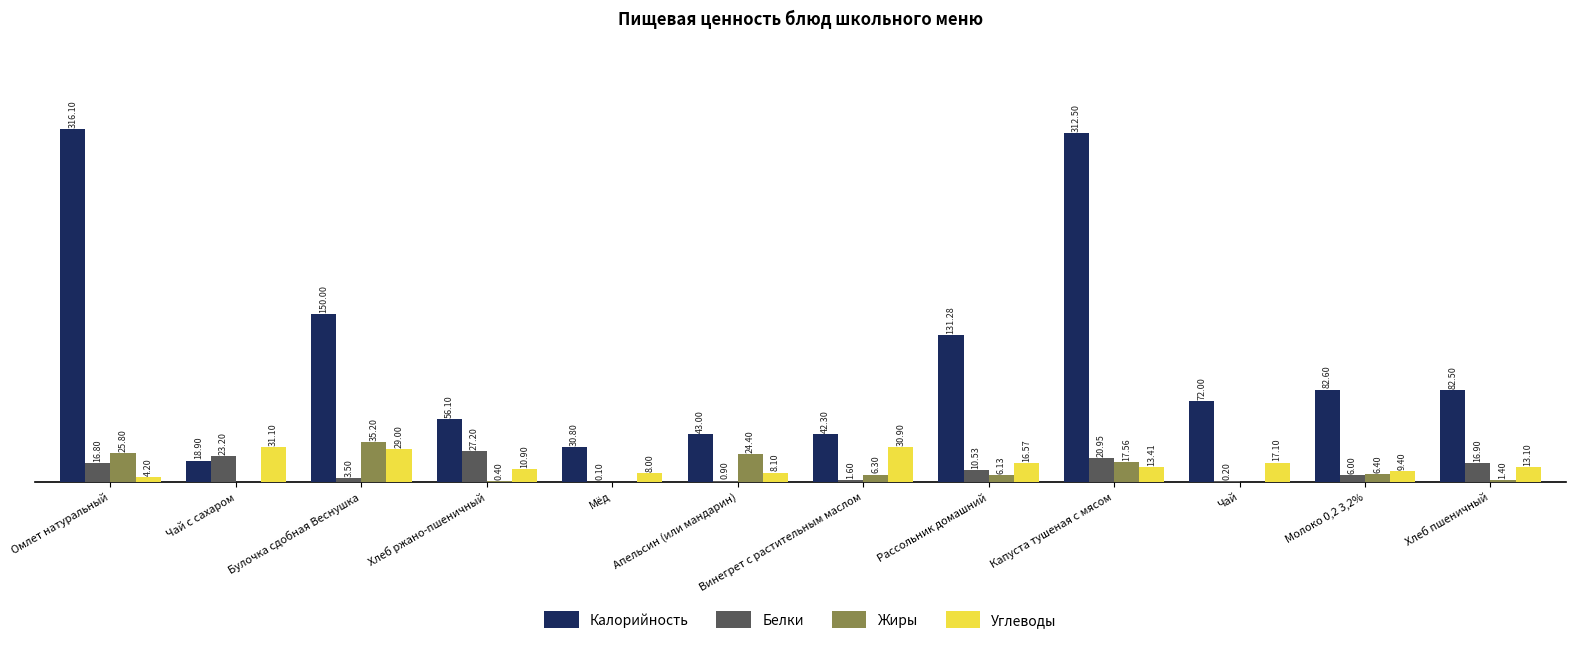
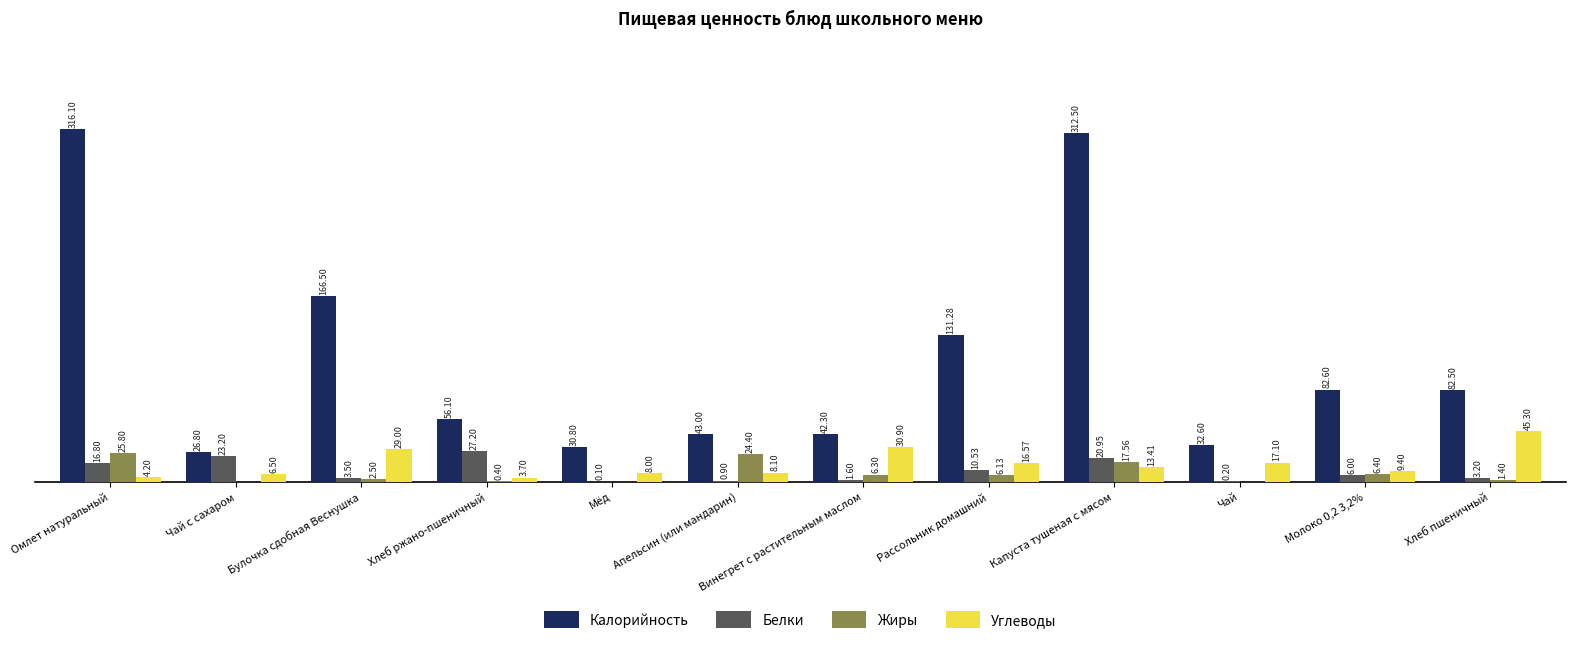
Калорийность, Чай с сахаром: 18.90 -> 26.80
Углеводы, Чай с сахаром: 31.10 -> 6.50
Калорийность, Булочка сдобная Веснушка: 150.00 -> 166.50
Жиры, Булочка сдобная Веснушка: 35.20 -> 2.50
Углеводы, Хлеб ржано-пшеничный: 10.90 -> 3.70
Калорийность, Чай: 72.00 -> 32.60
Белки, Хлеб пшеничный: 16.90 -> 3.20
Углеводы, Хлеб пшеничный: 13.10 -> 45.30
